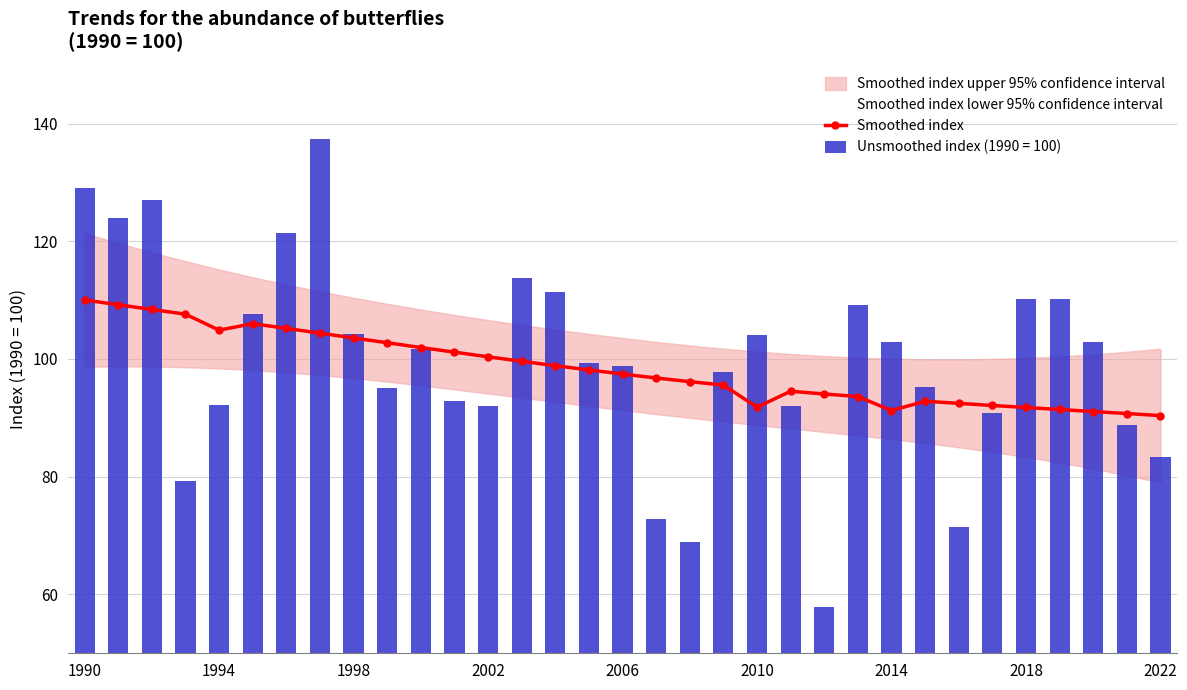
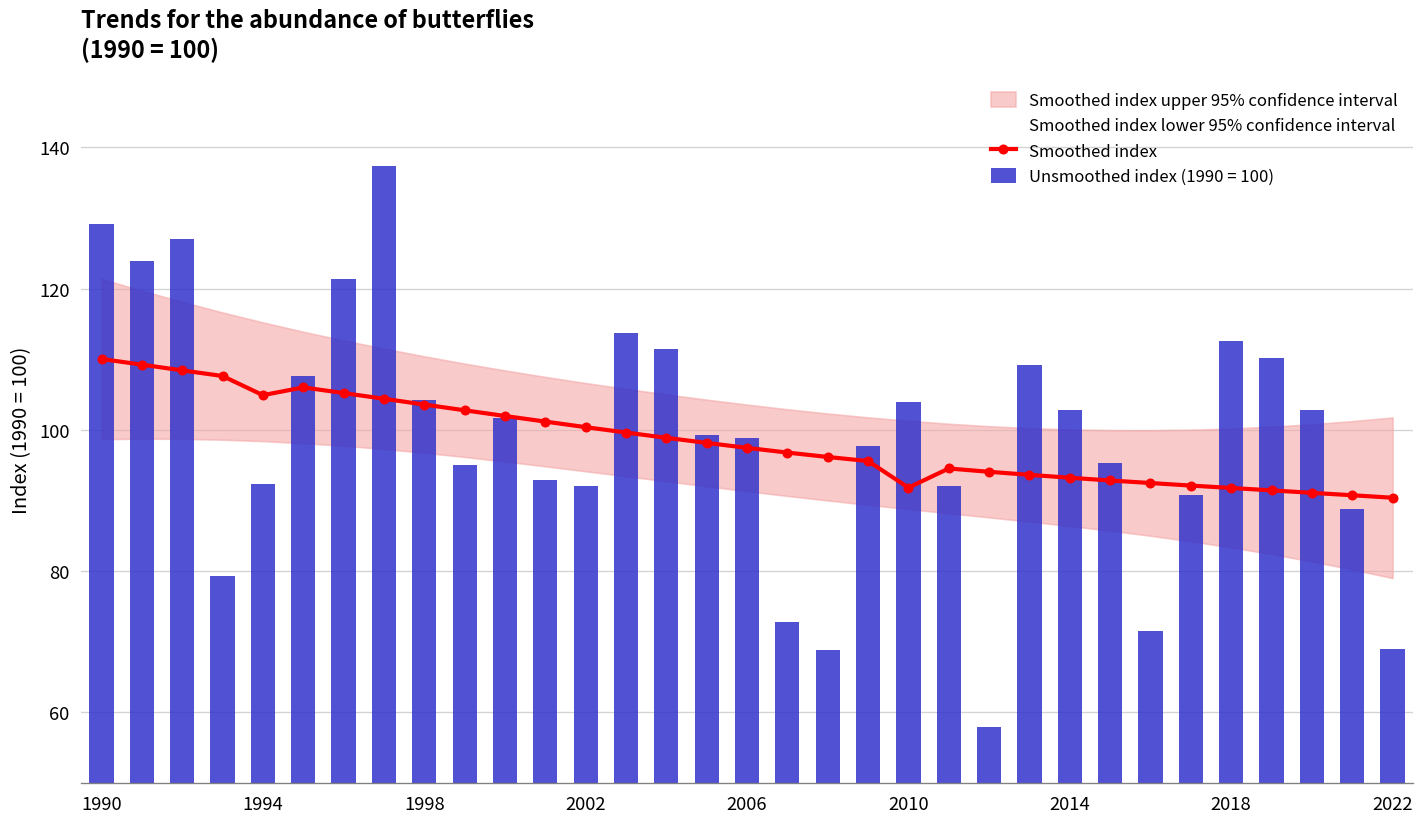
Smoothed index, 2014: 91 -> 93
Unsmoothed index (1990 = 100), 2018: 110 -> 113
Unsmoothed index (1990 = 100), 2022: 83 -> 69
